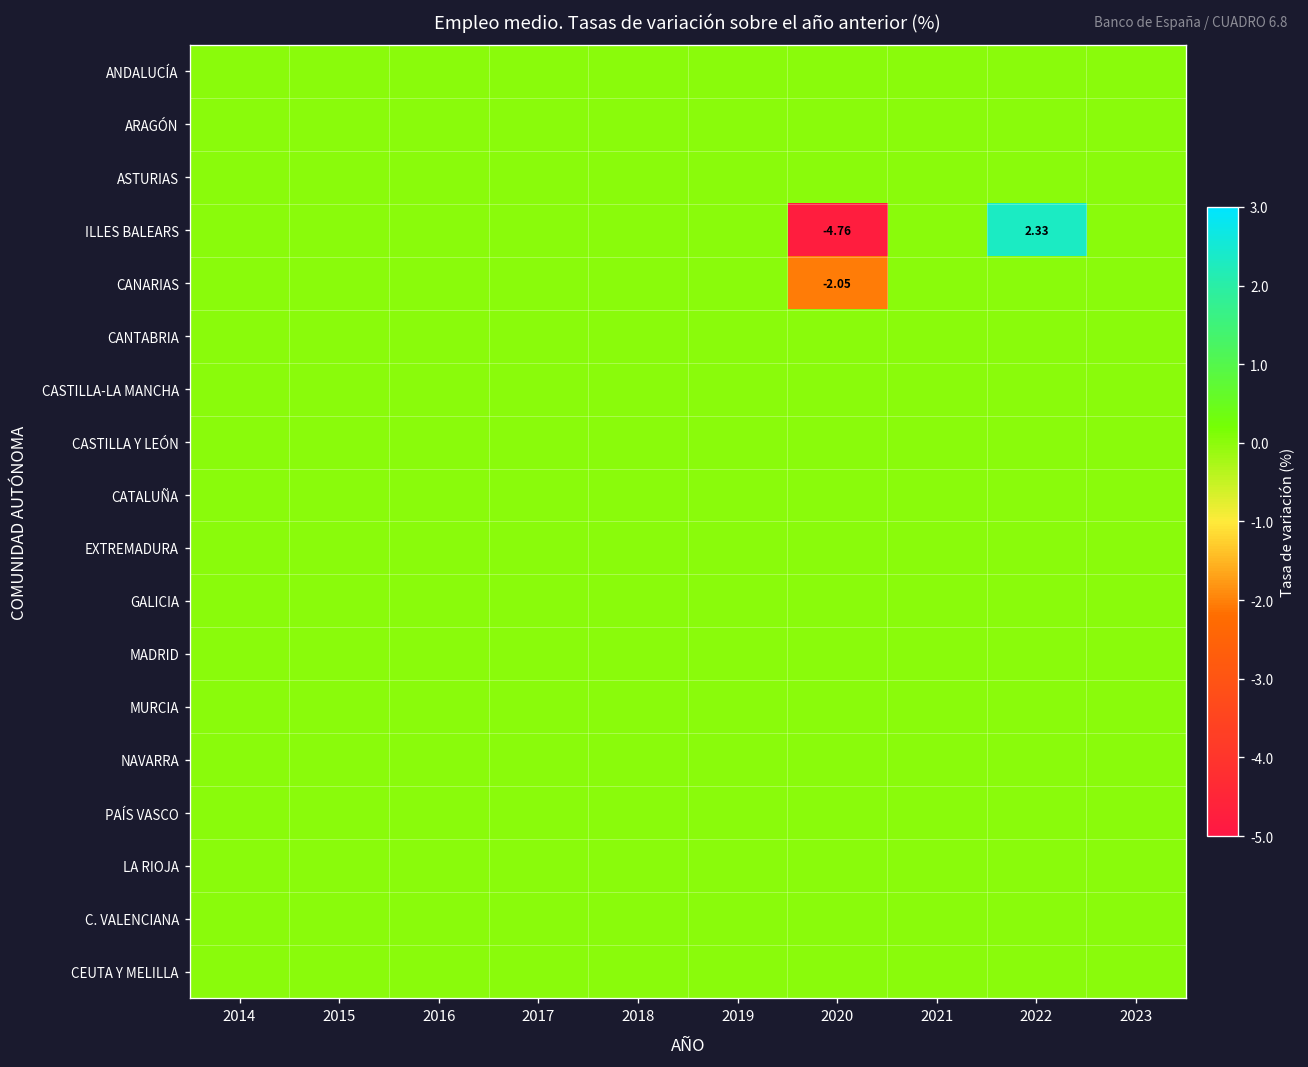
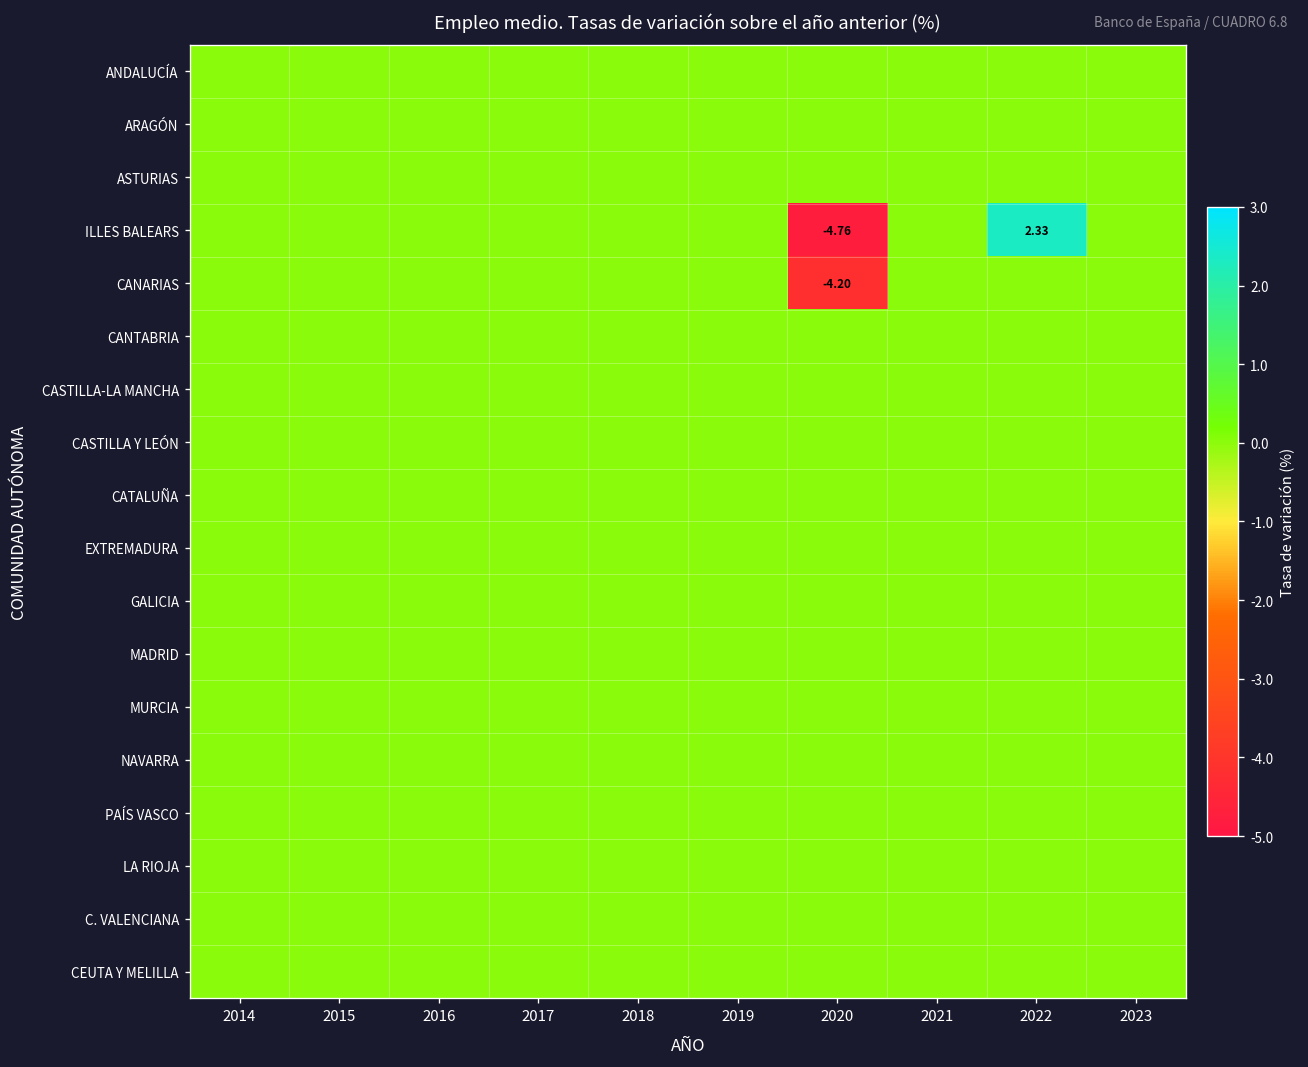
CANARIAS, 2020: -2.05 -> -4.20
